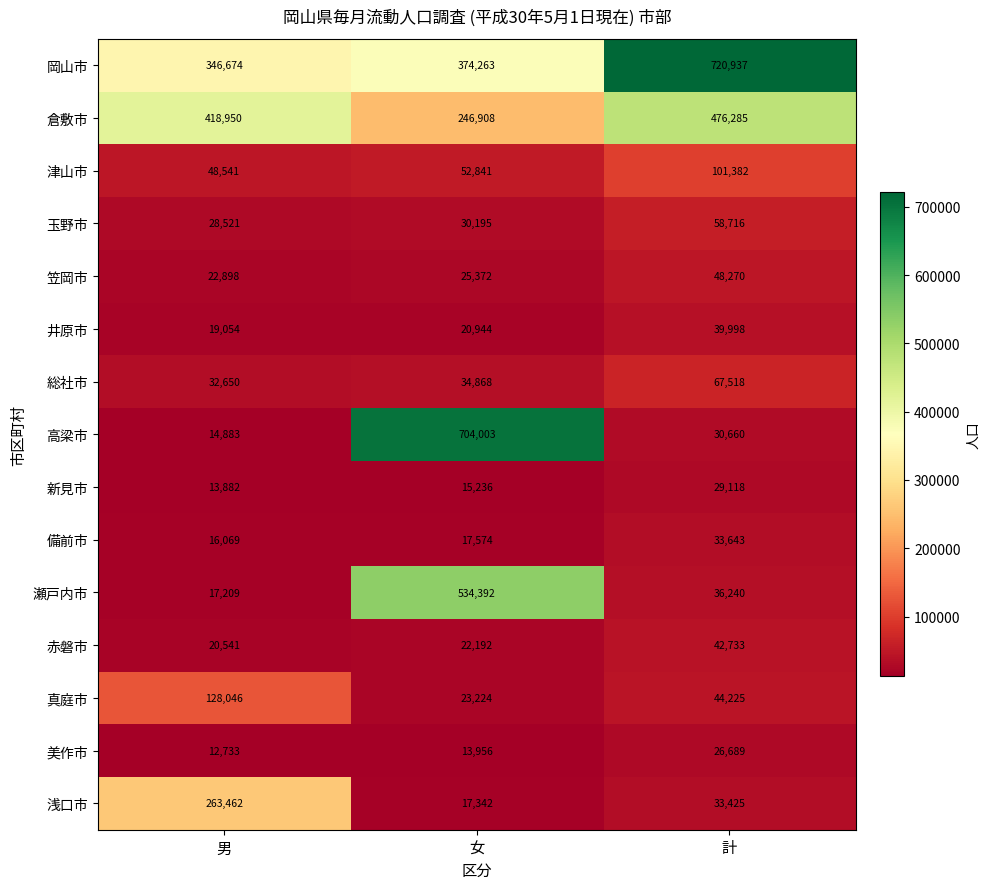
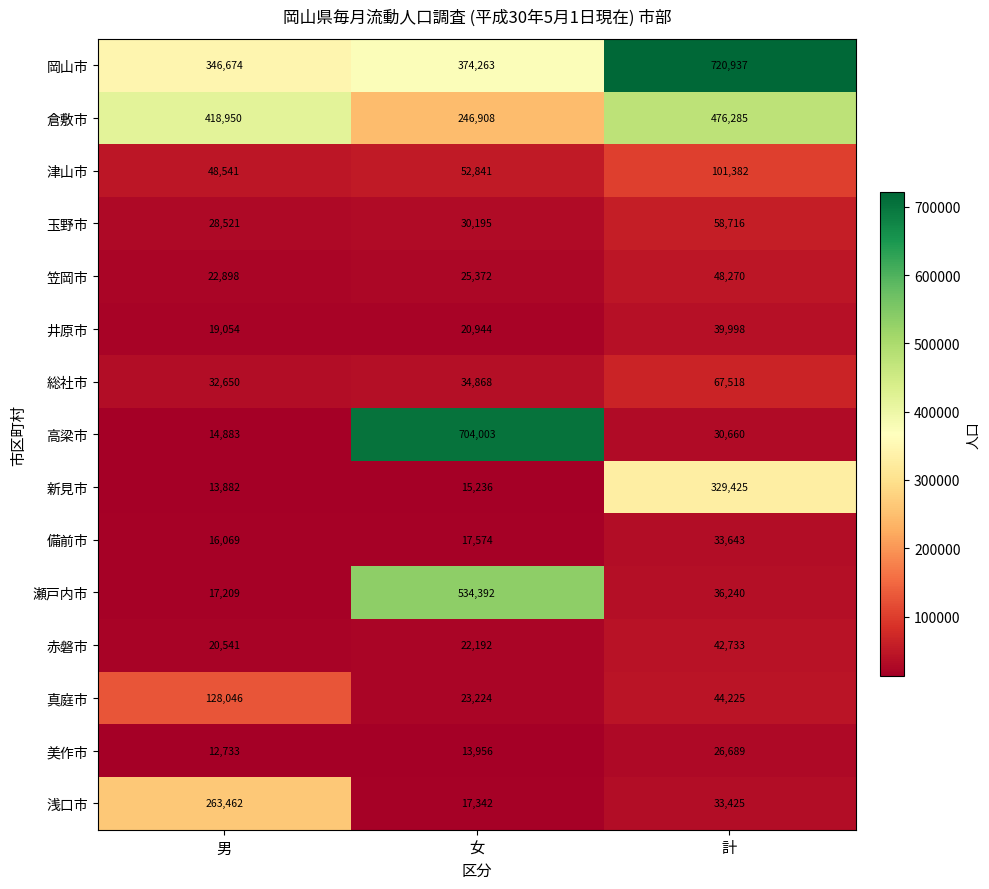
新見市, 計: 29,118 -> 329,425
